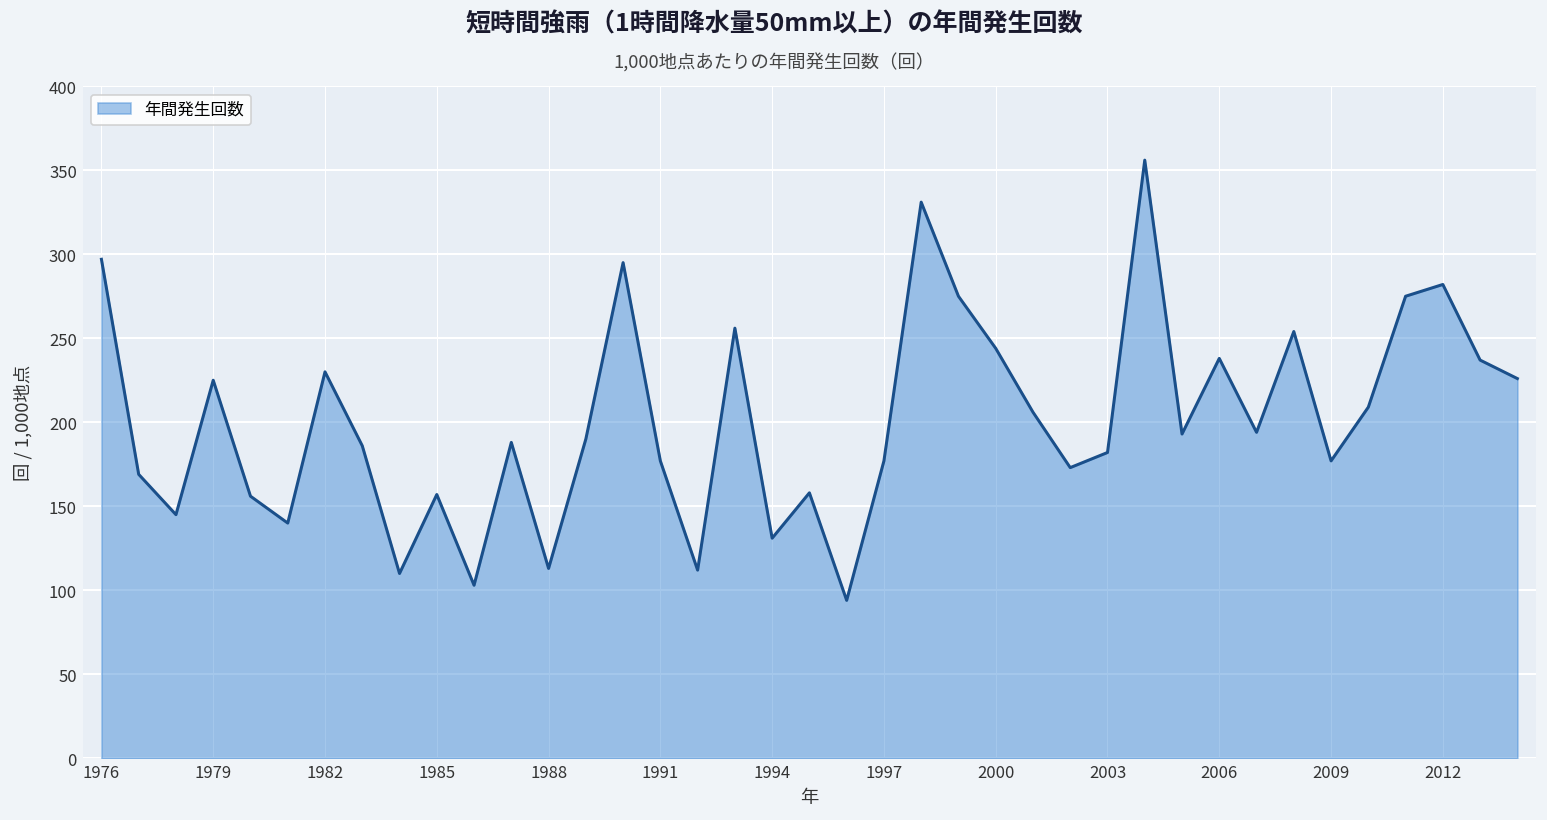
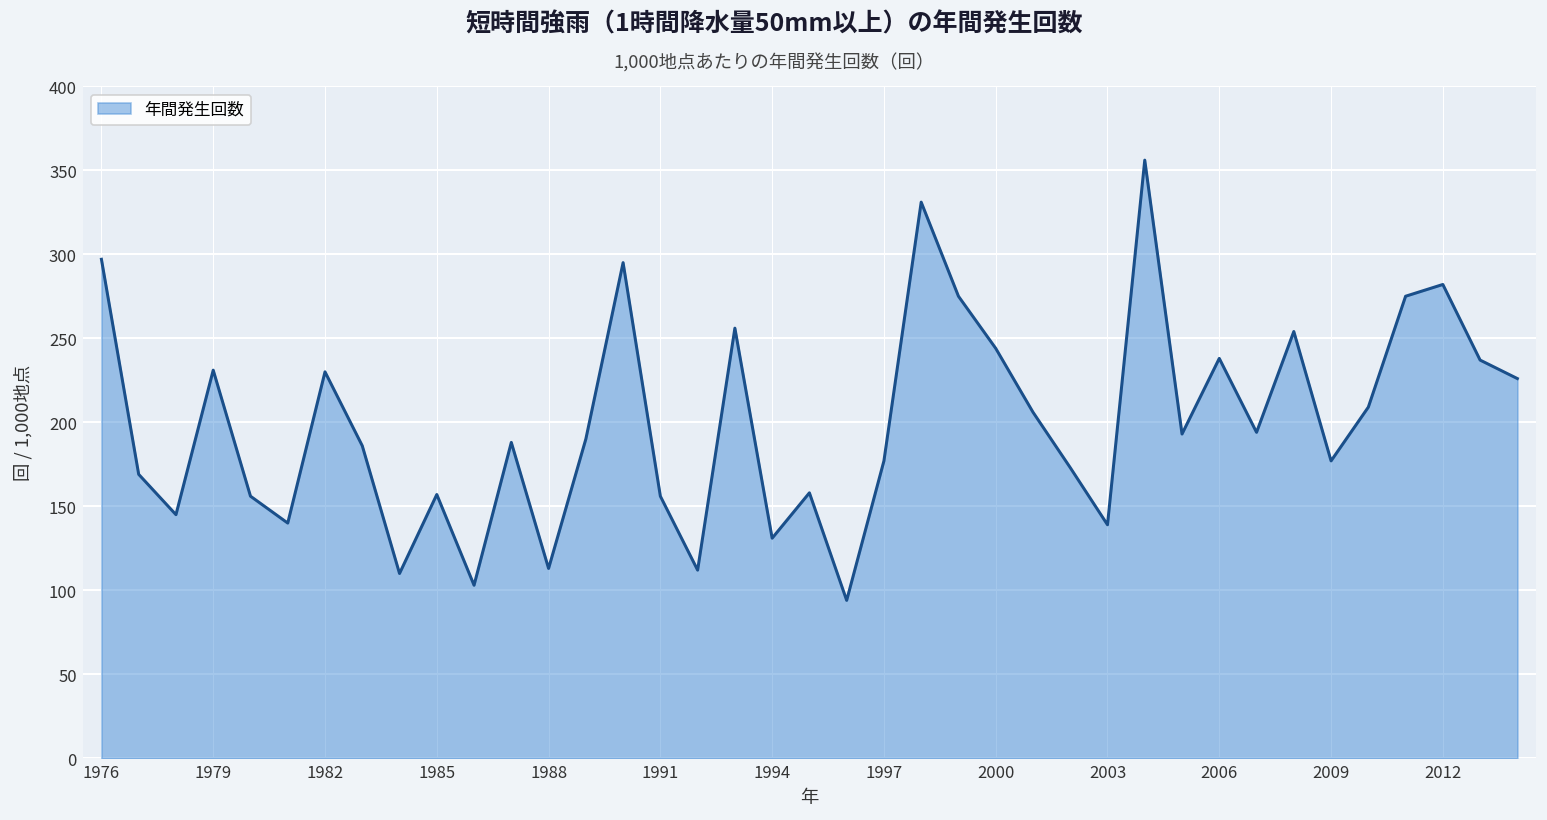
1979: 225 -> 231
1991: 177 -> 156
2003: 182 -> 139
